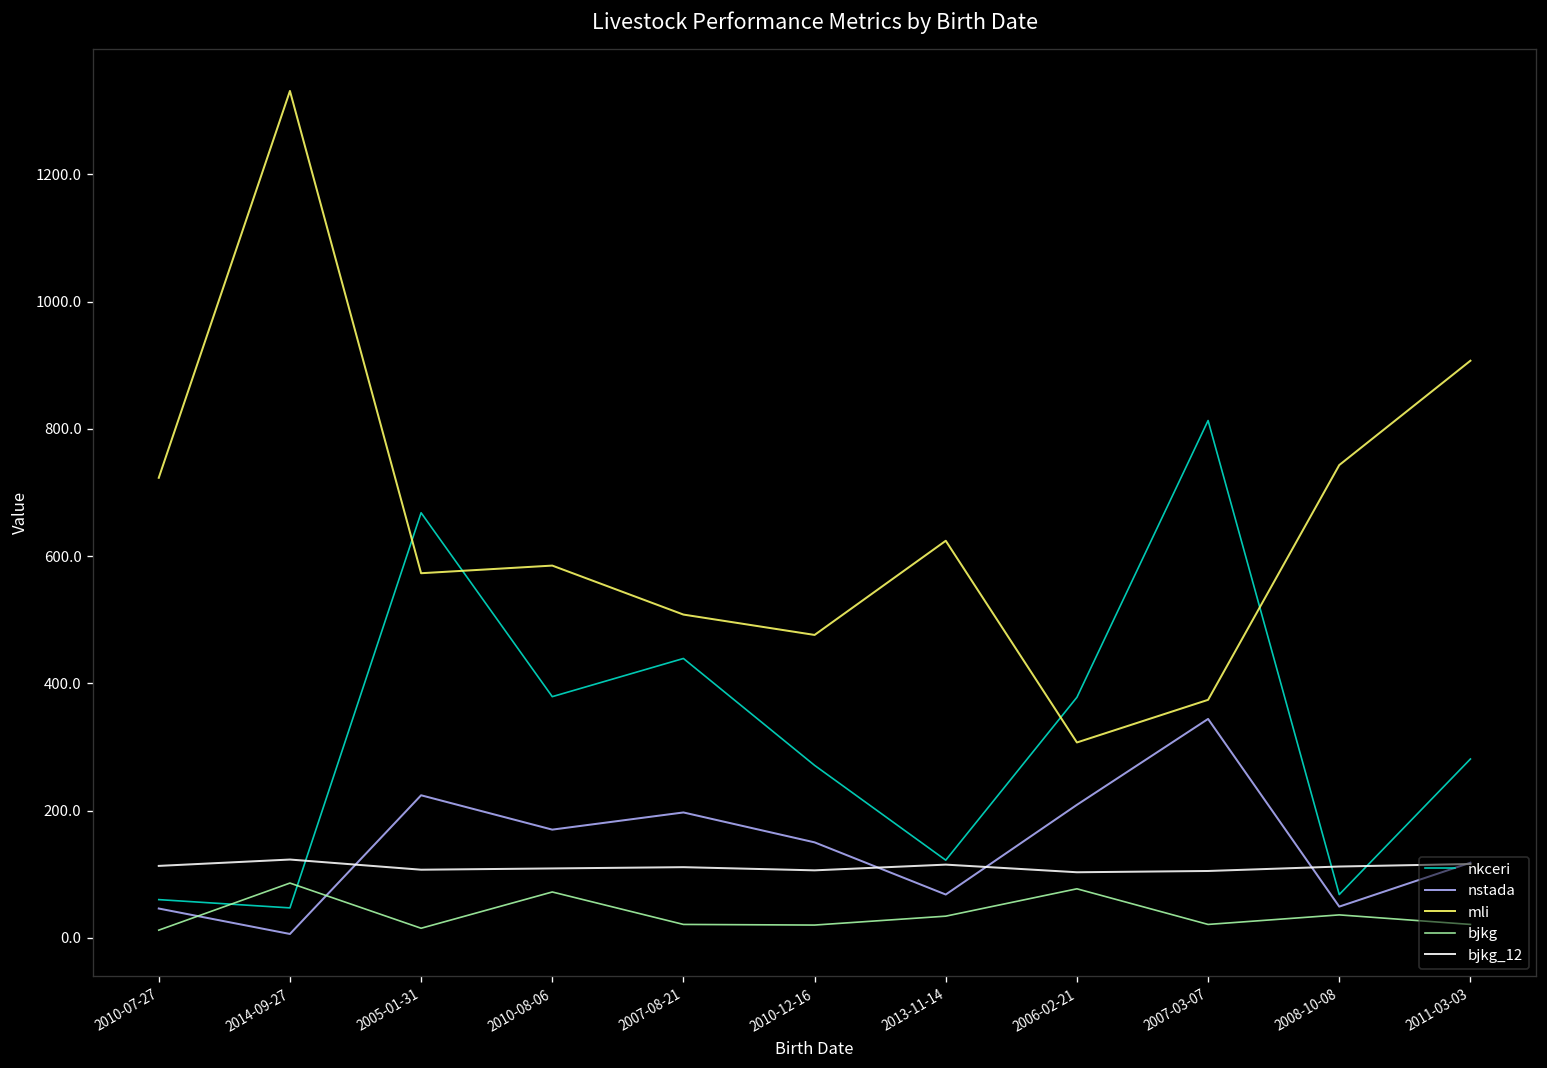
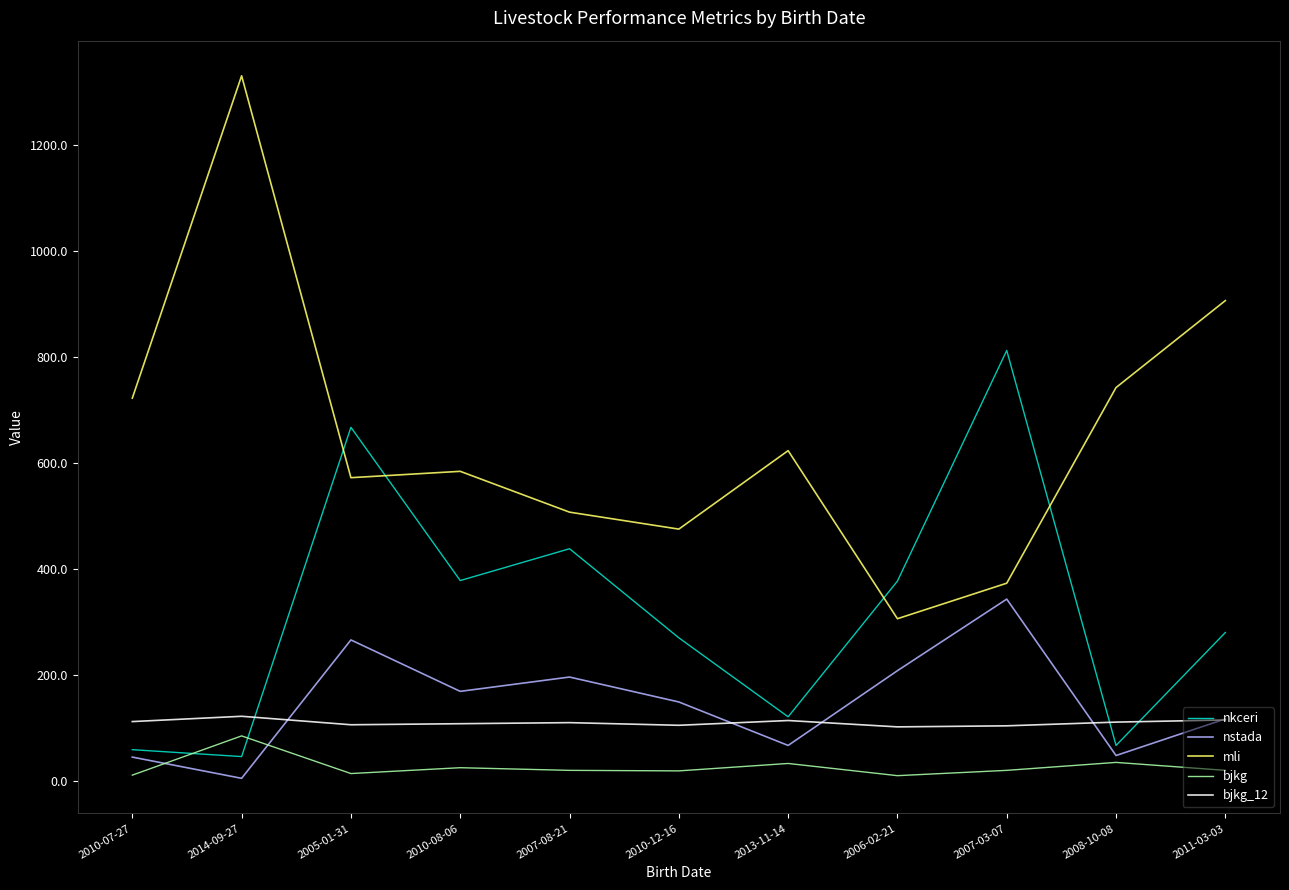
nstada, 2005-01-31: 220 -> 270
bjkg, 2010-08-06: 70 -> 30
bjkg, 2006-02-21: 80 -> 10
